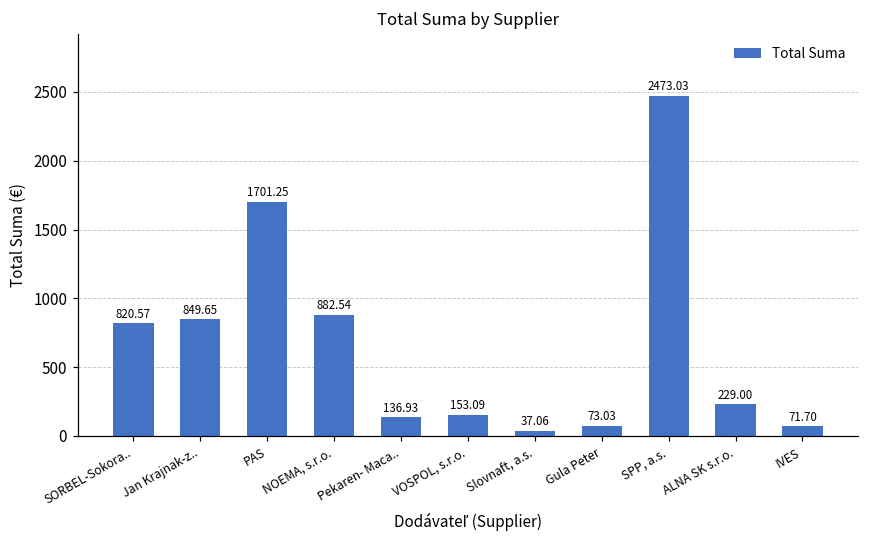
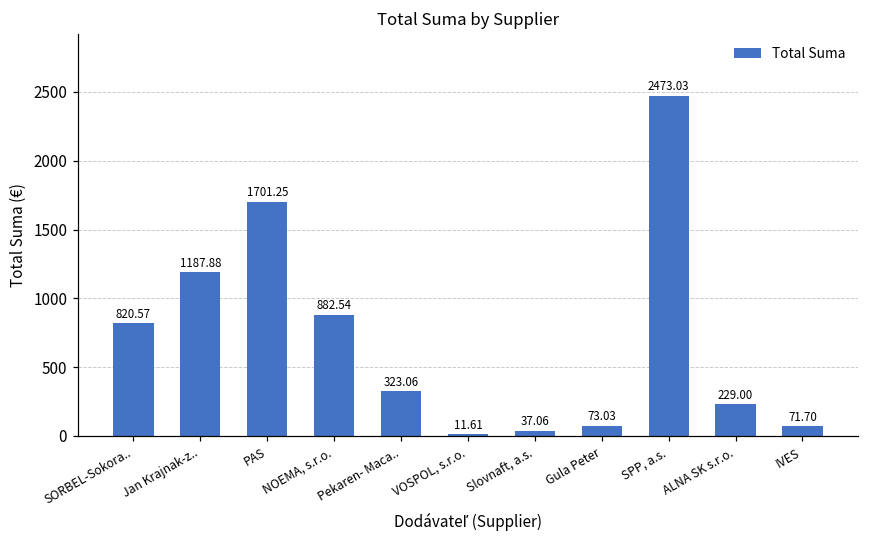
Jan Krajnak-z..: 849.65 -> 1187.88
Pekaren- Maca..: 136.93 -> 323.06
VOSPOL, s.r.o.: 153.09 -> 11.61
